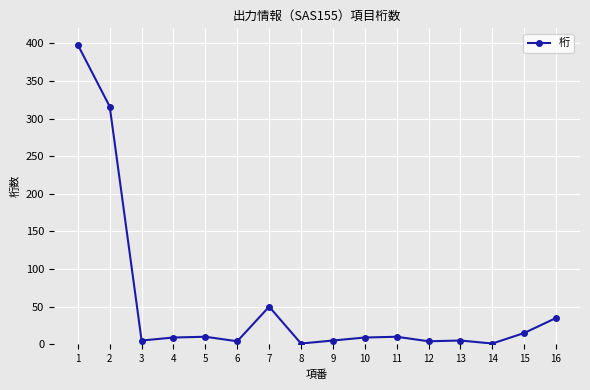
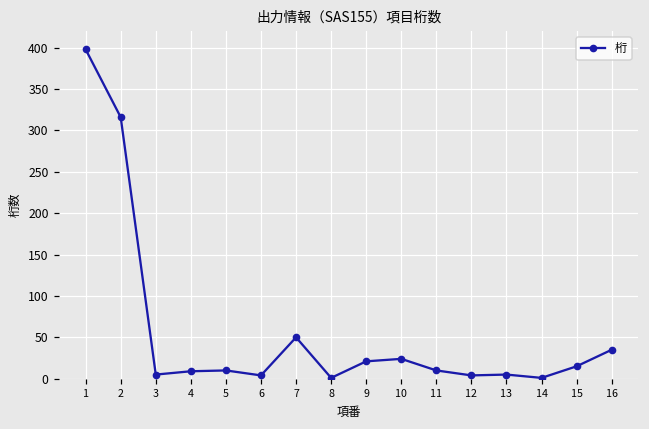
9: 10 -> 20
10: 10 -> 20
